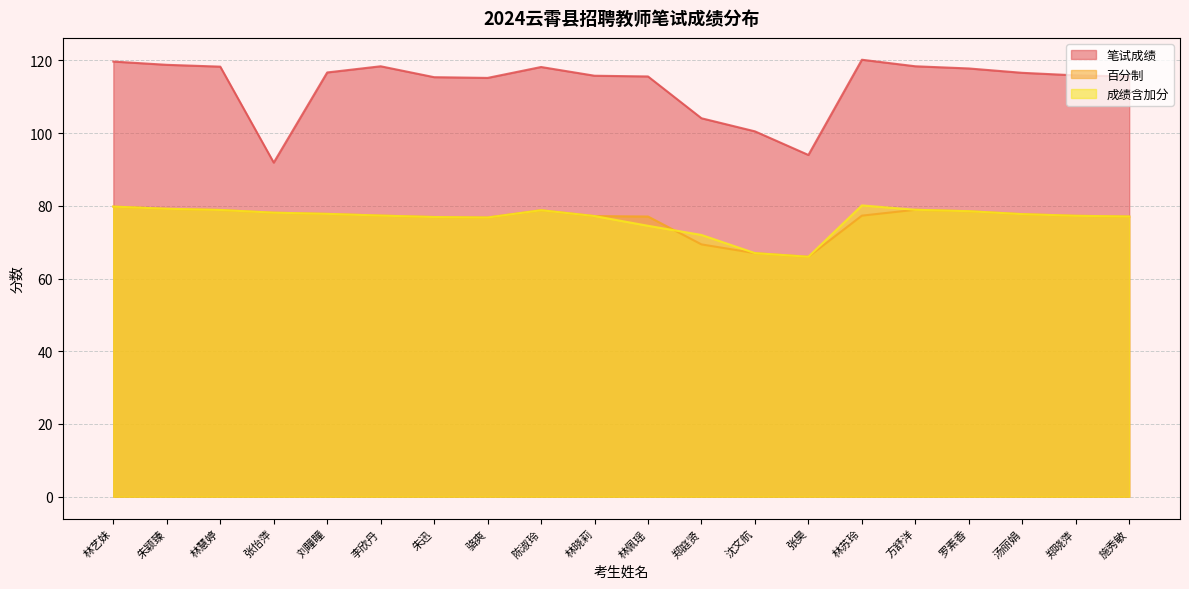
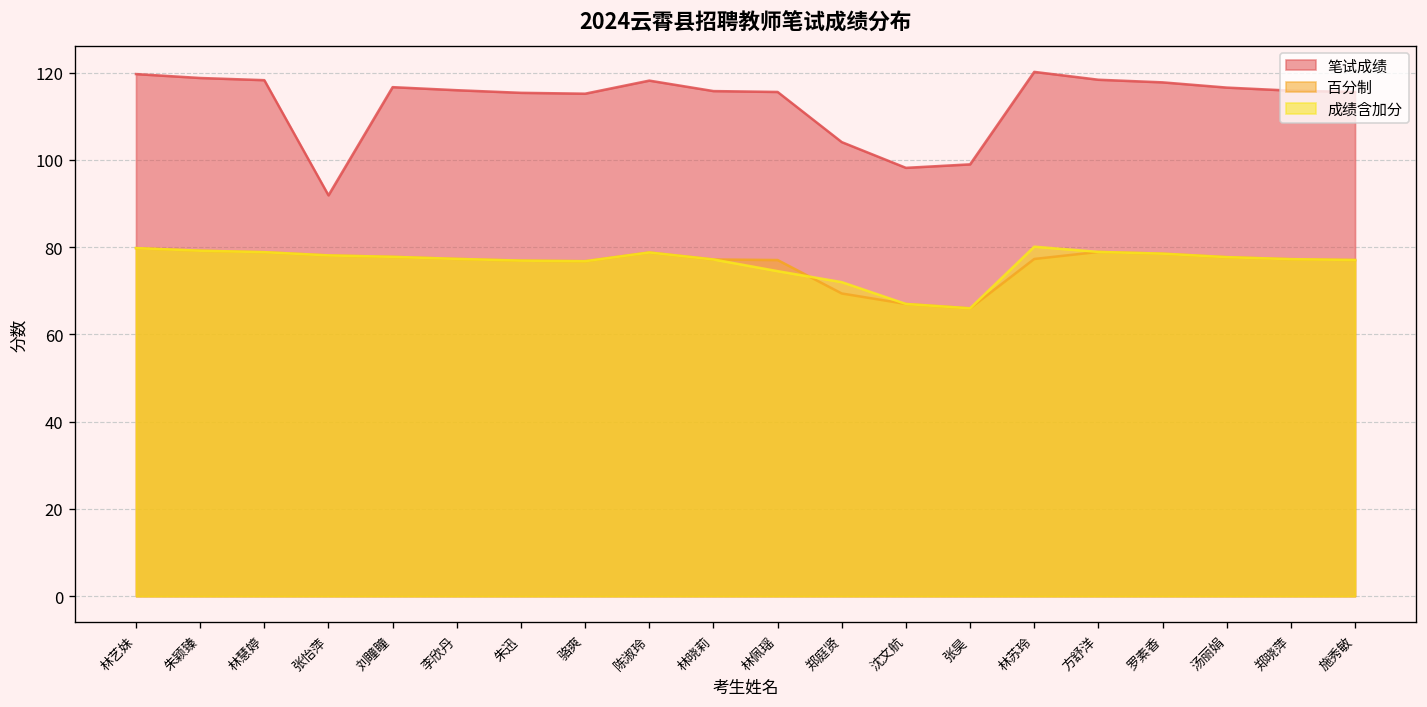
笔试成绩, 李欣丹: 118 -> 116
笔试成绩, 沈文航: 101 -> 98
笔试成绩, 张昊: 94 -> 99
